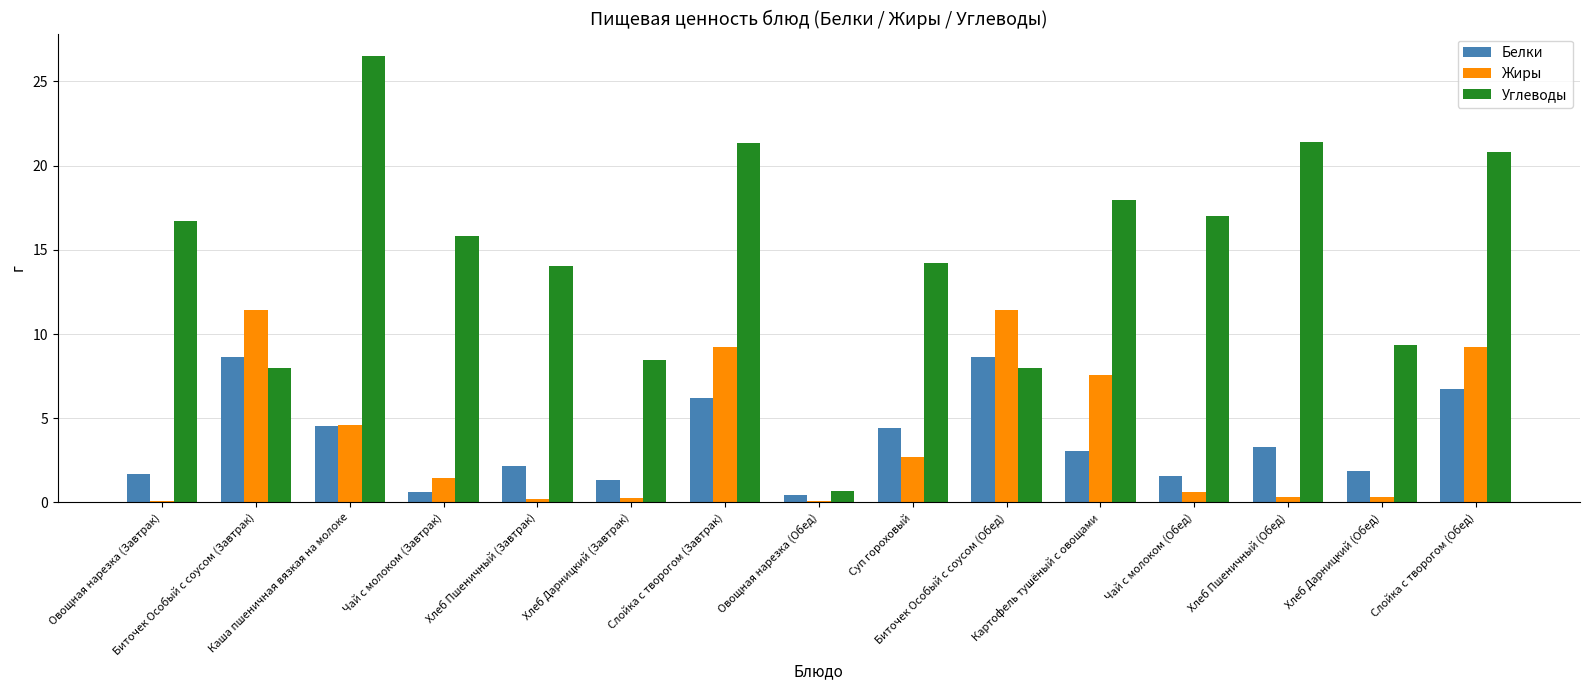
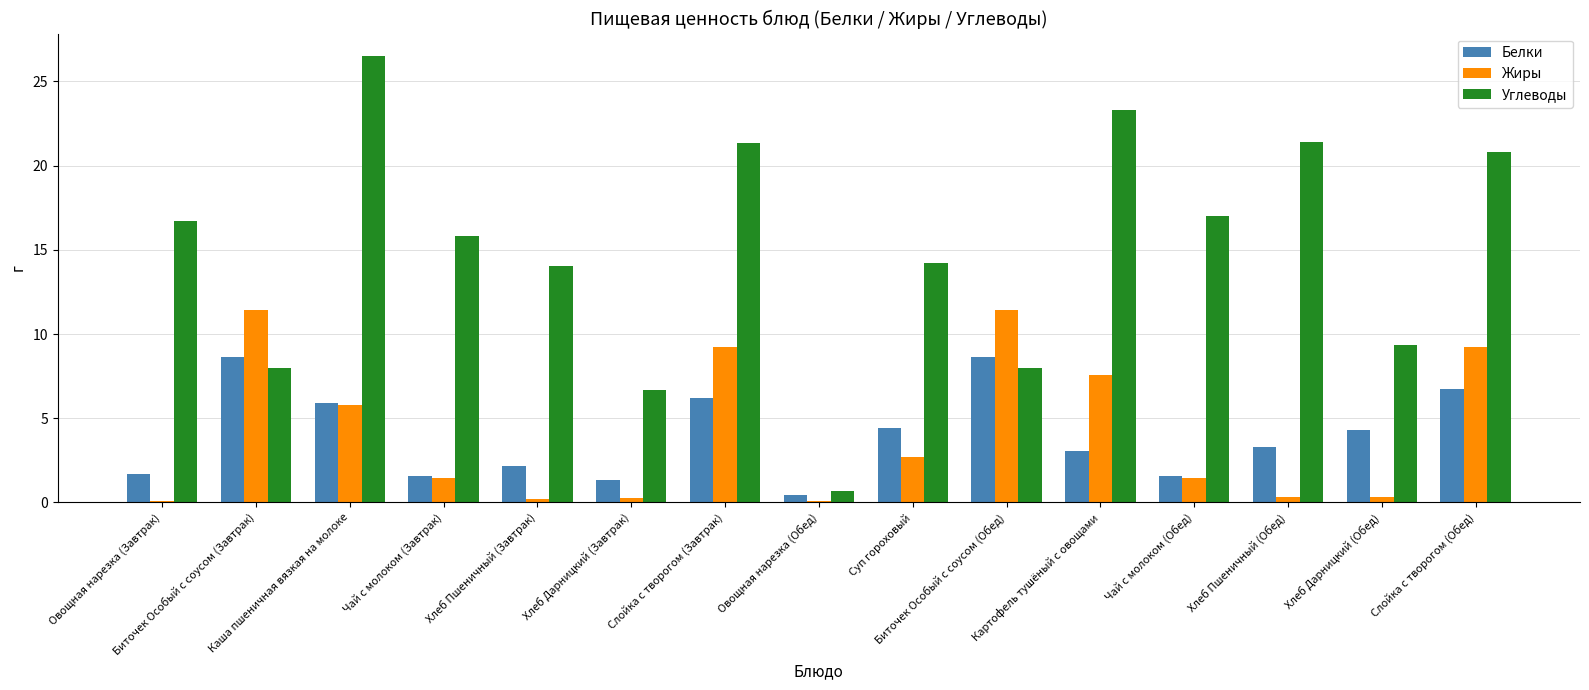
Белки, Каша пшеничная вязкая на молоке: 4.5 -> 5.9
Жиры, Каша пшеничная вязкая на молоке: 4.6 -> 5.8
Белки, Чай с молоком (Завтрак): 0.6 -> 1.6
Углеводы, Хлеб Дарницкий (Завтрак): 8.5 -> 6.7
Углеводы, Картофель тушёный с овощами: 18.0 -> 23.3
Жиры, Чай с молоком (Обед): 0.6 -> 1.5
Белки, Хлеб Дарницкий (Обед): 1.9 -> 4.3
